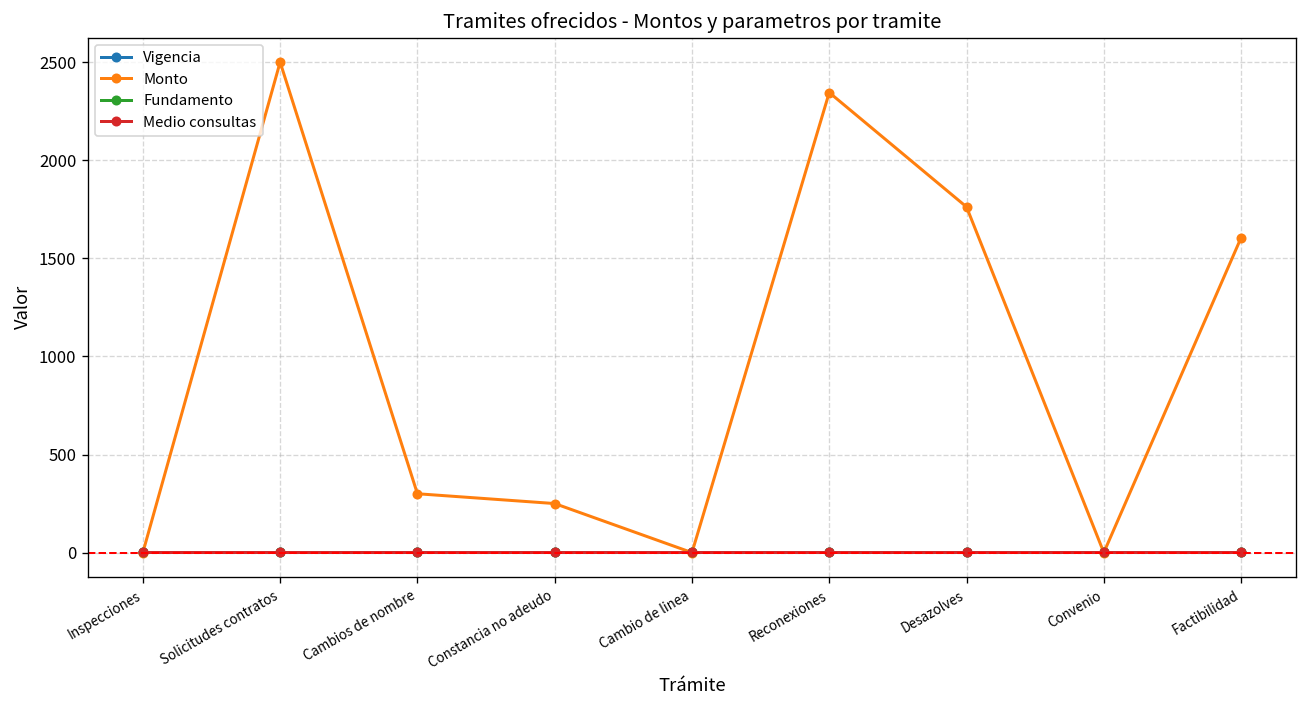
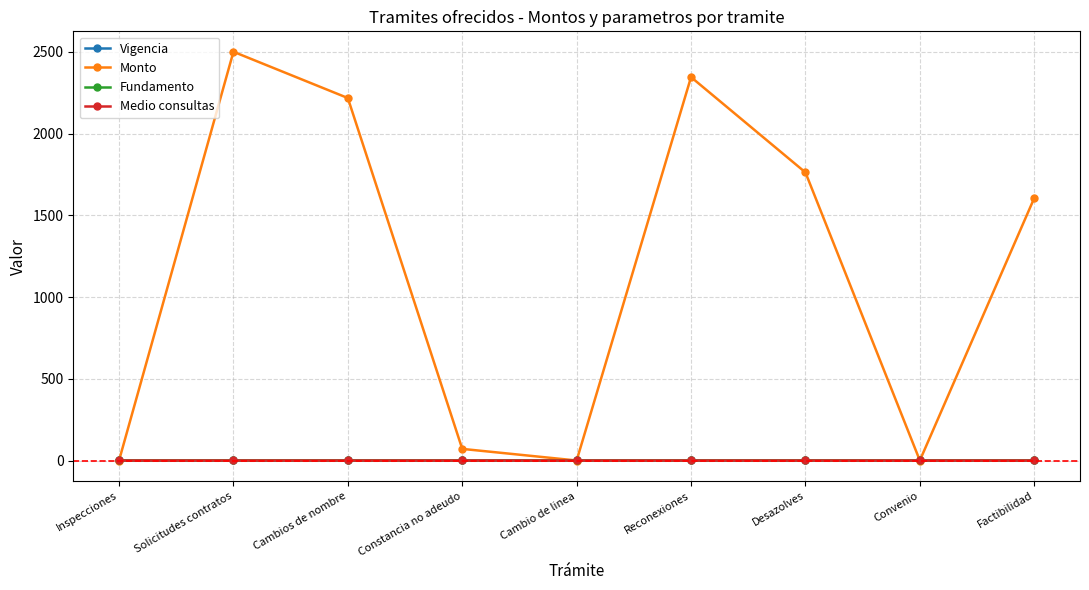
Monto, Cambios de nombre: 300 -> 2220
Monto, Constancia no adeudo: 250 -> 70
